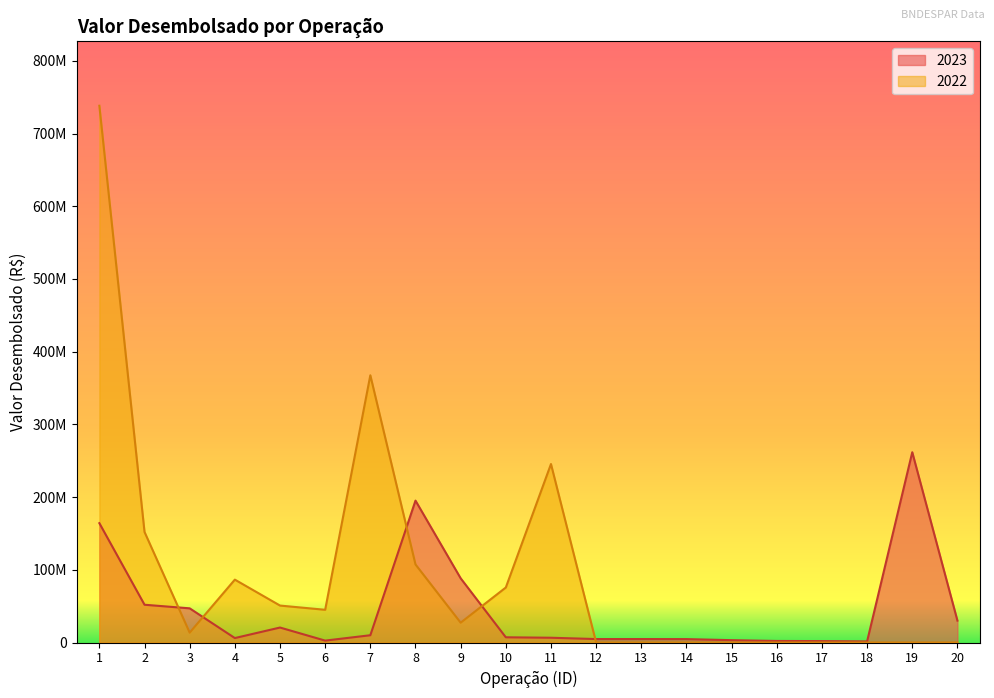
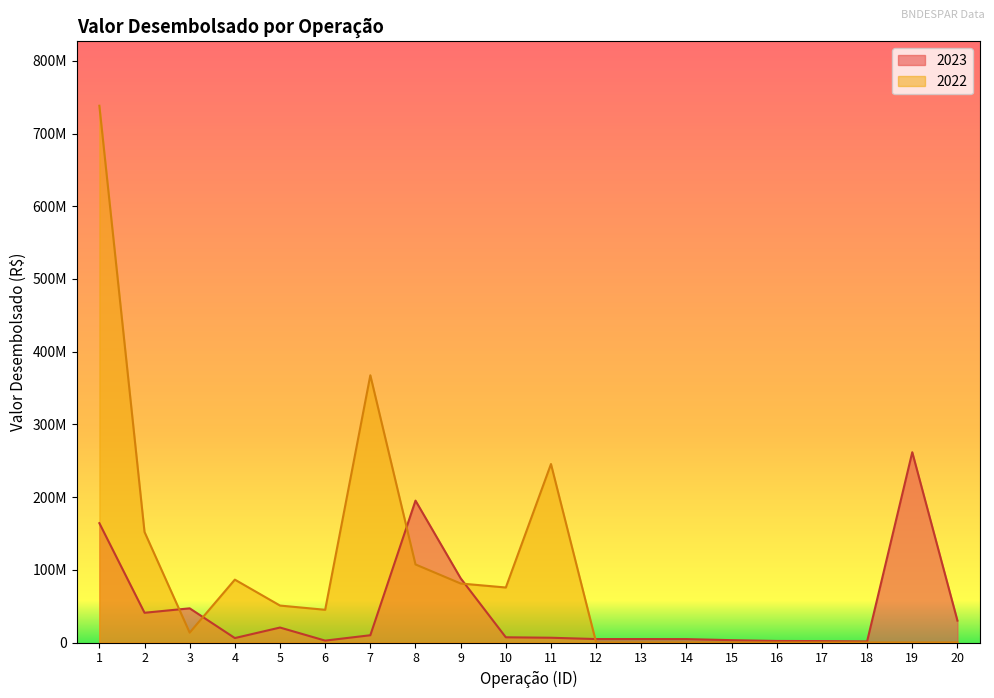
2023, 2: 50000000 -> 40000000
2022, 9: 30000000 -> 80000000
